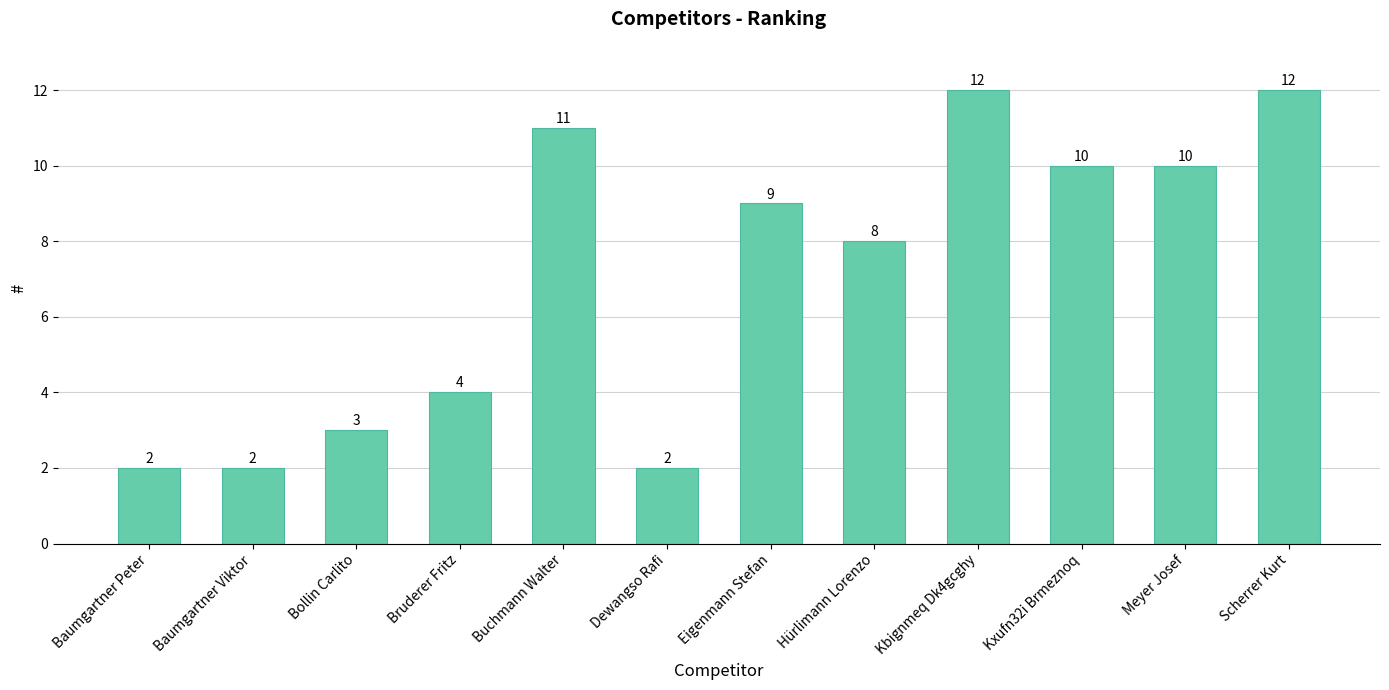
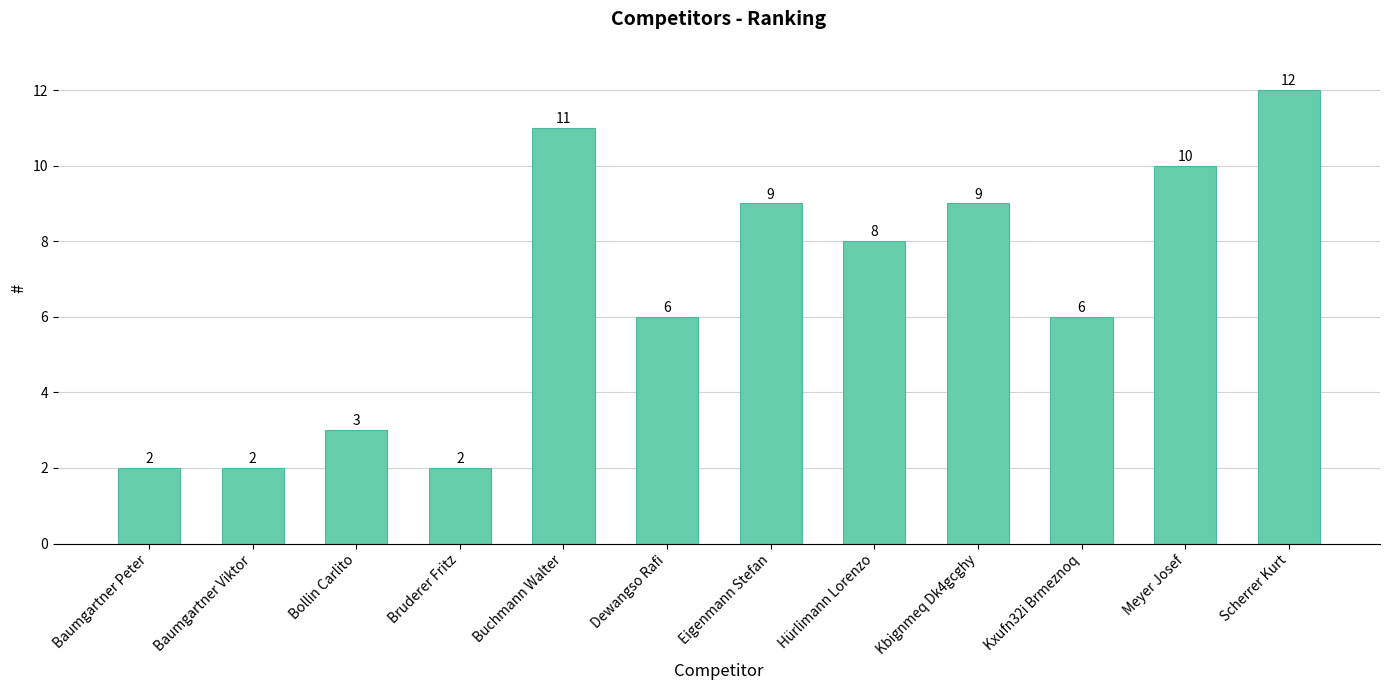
Bruderer Fritz: 4 -> 2
Dewangso Rafi: 2 -> 6
Kbignmeq Dk4gcghy: 12 -> 9
Kxufn32i Brmeznoq: 10 -> 6
